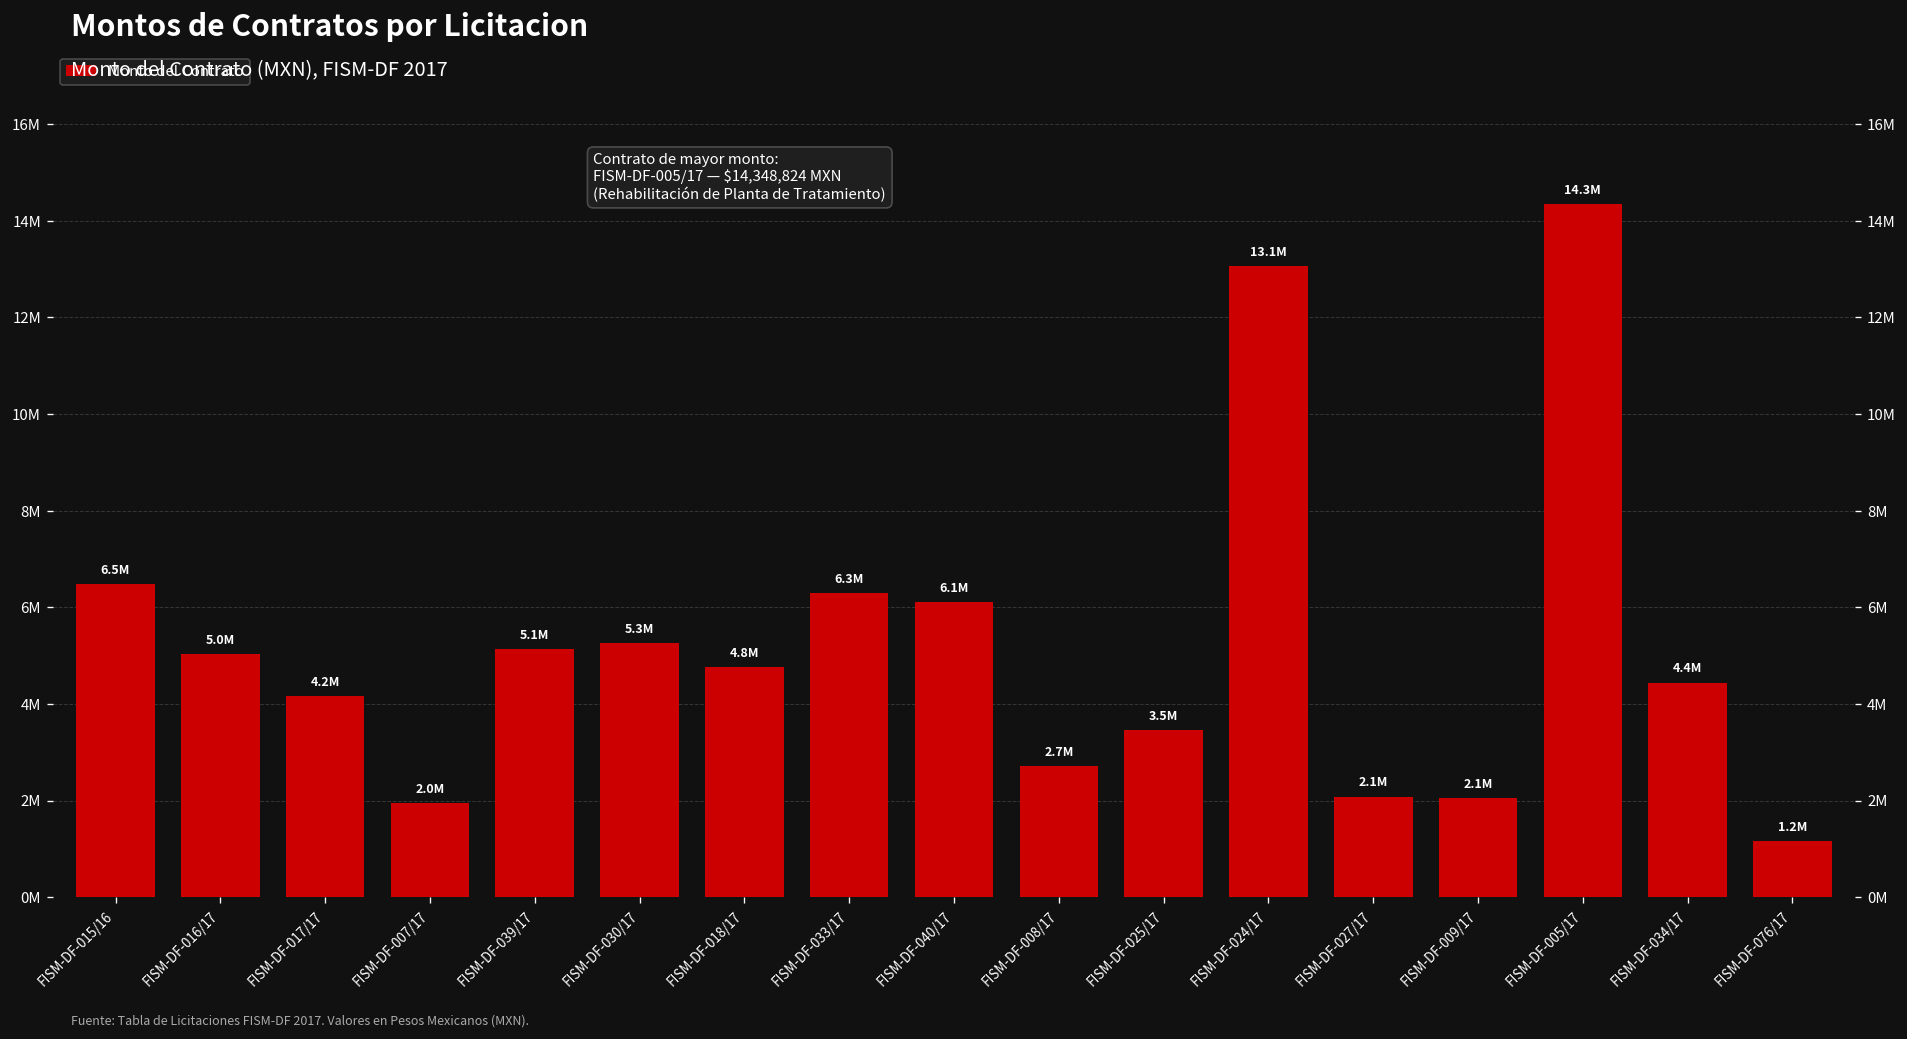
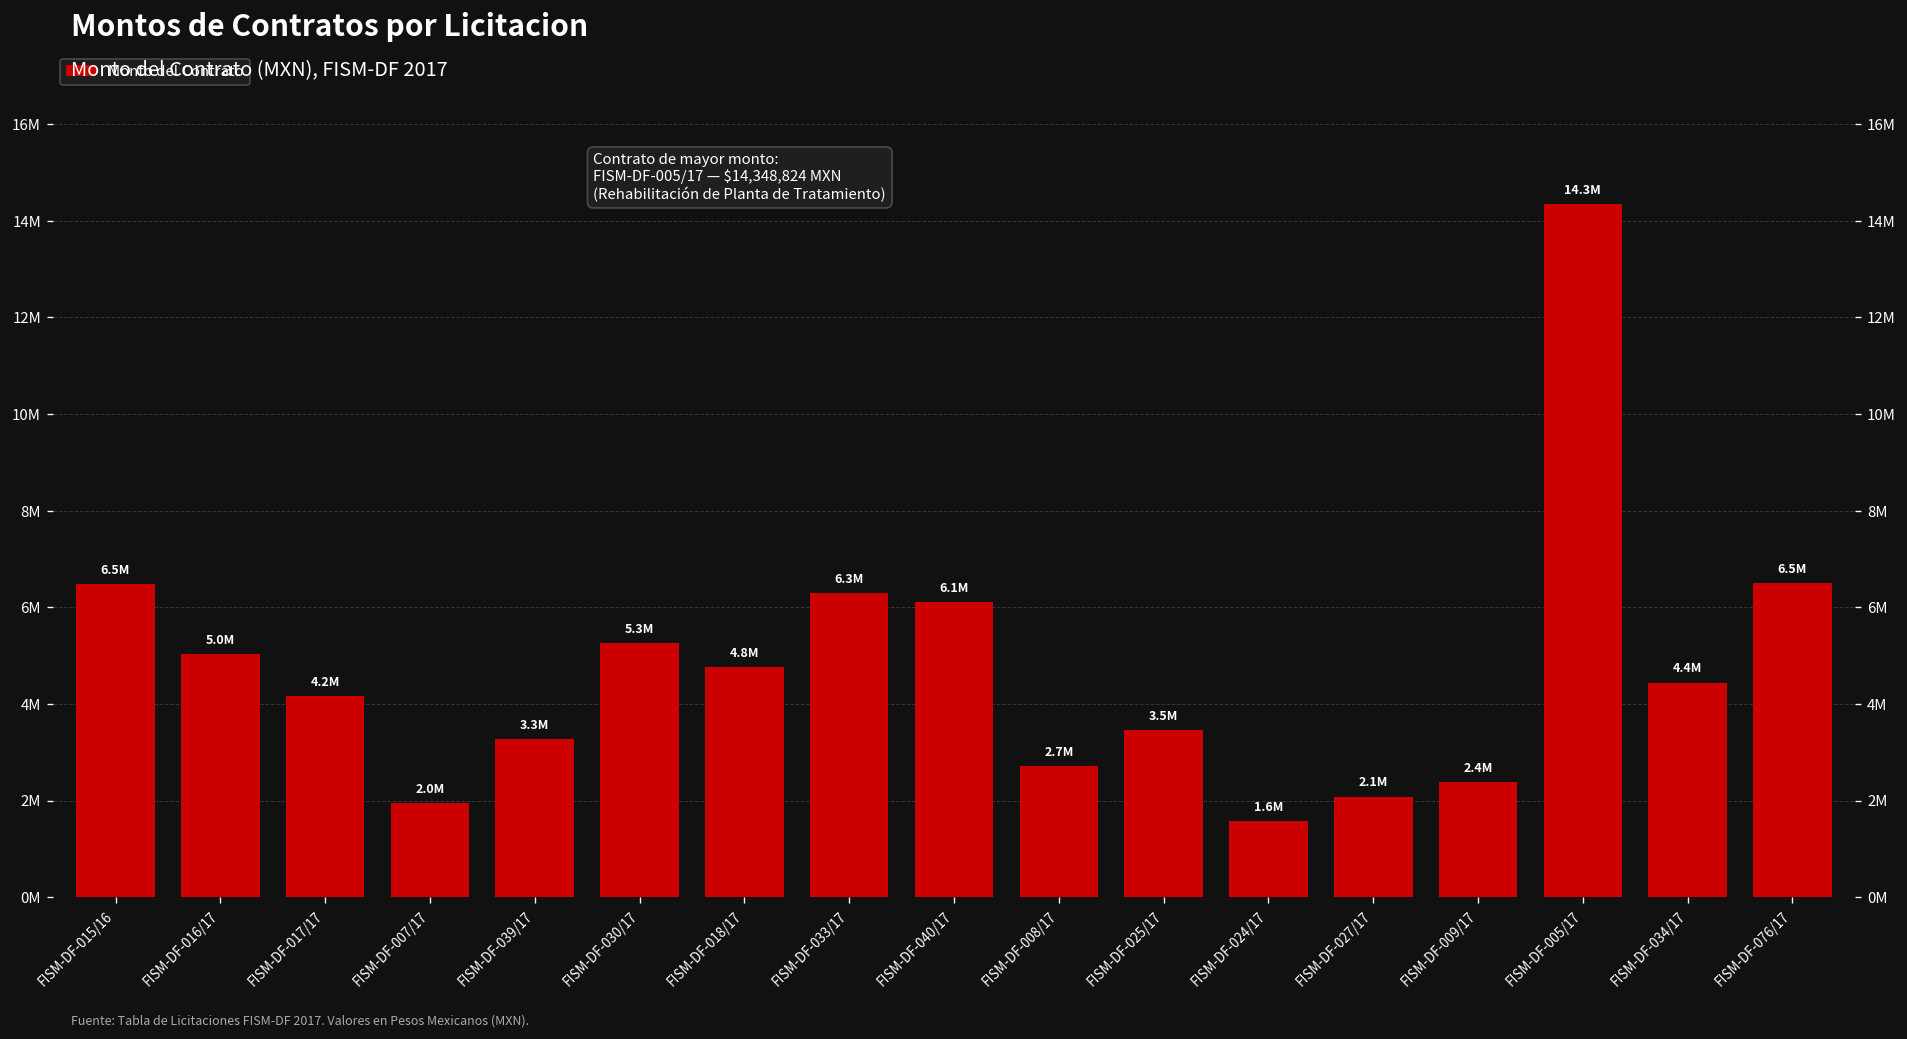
FISM-DF-039/17: 5.1M -> 3.3M
FISM-DF-024/17: 13.1M -> 1.6M
FISM-DF-009/17: 2.1M -> 2.4M
FISM-DF-076/17: 1.2M -> 6.5M
